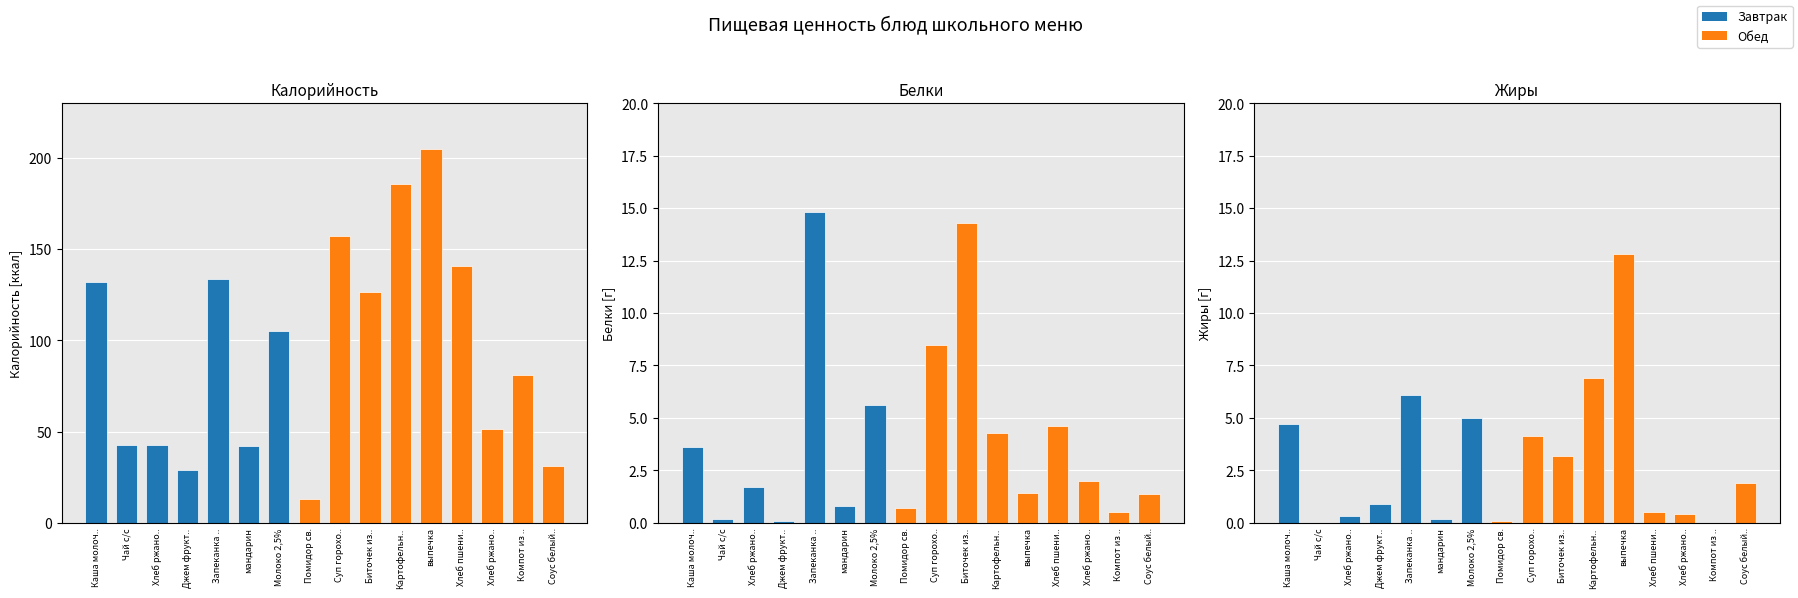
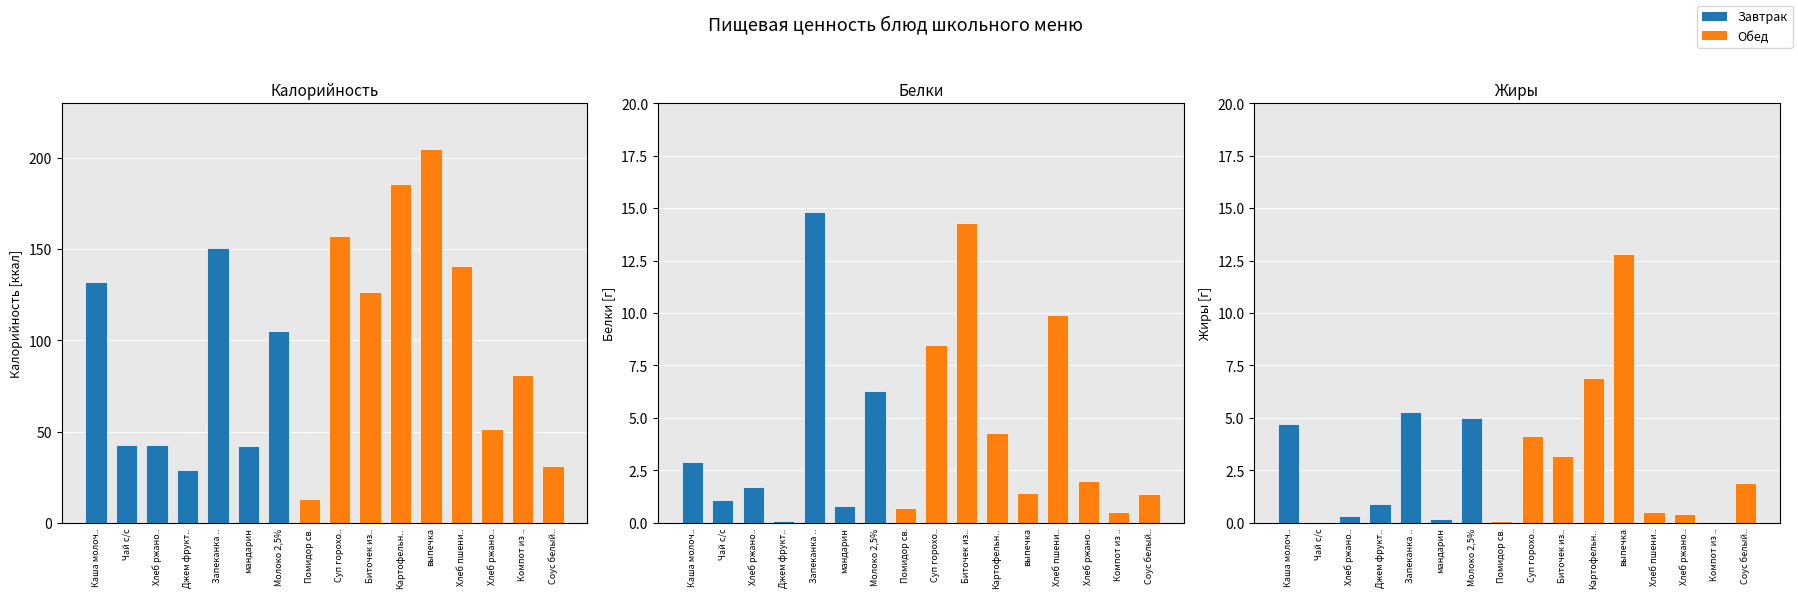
Калорийность, Запеканка ..: 134 -> 151
Белки, Каша молоч..: 3.6 -> 2.9
Белки, Чай с/с: 0.2 -> 1.1
Белки, Молоко 2,5%: 5.6 -> 6.3
Белки, Хлеб пшени..: 4.6 -> 9.9
Жиры, Запеканка ..: 6.1 -> 5.3
